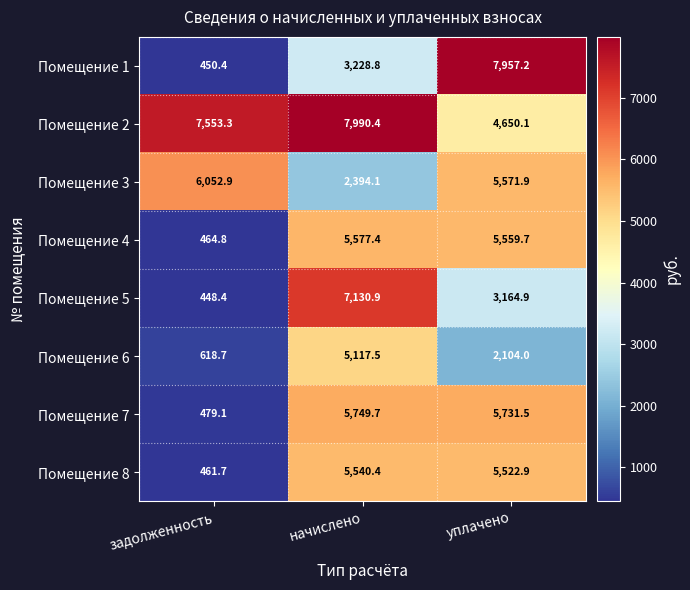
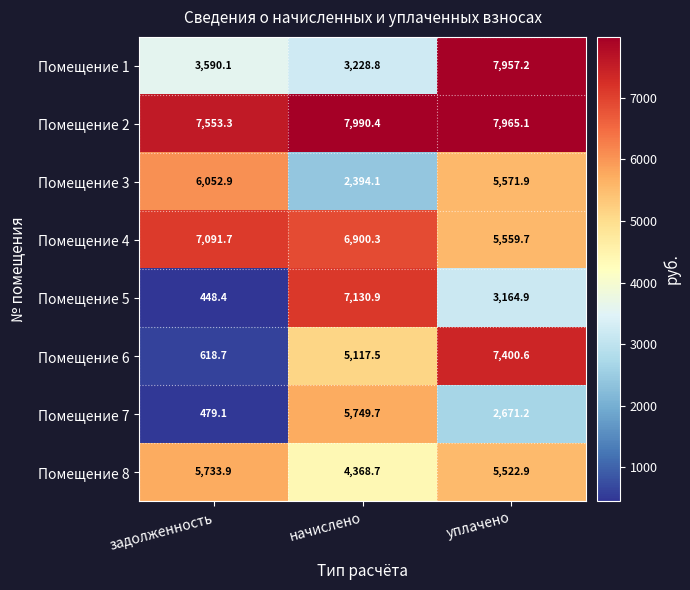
Помещение 1, задолженность: 450.4 -> 3,590.1
Помещение 2, уплачено: 4,650.1 -> 7,965.1
Помещение 4, задолженность: 464.8 -> 7,091.7
Помещение 4, начислено: 5,577.4 -> 6,900.3
Помещение 6, уплачено: 2,104.0 -> 7,400.6
Помещение 7, уплачено: 5,731.5 -> 2,671.2
Помещение 8, задолженность: 461.7 -> 5,733.9
Помещение 8, начислено: 5,540.4 -> 4,368.7
